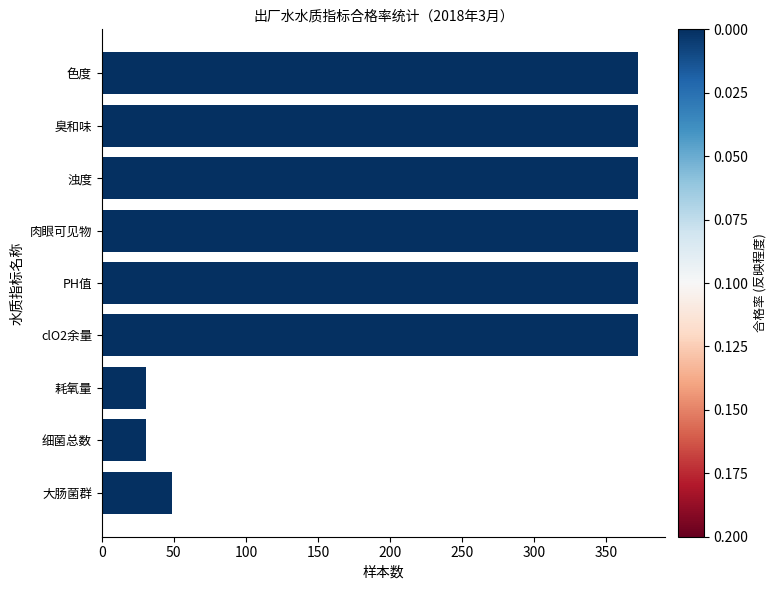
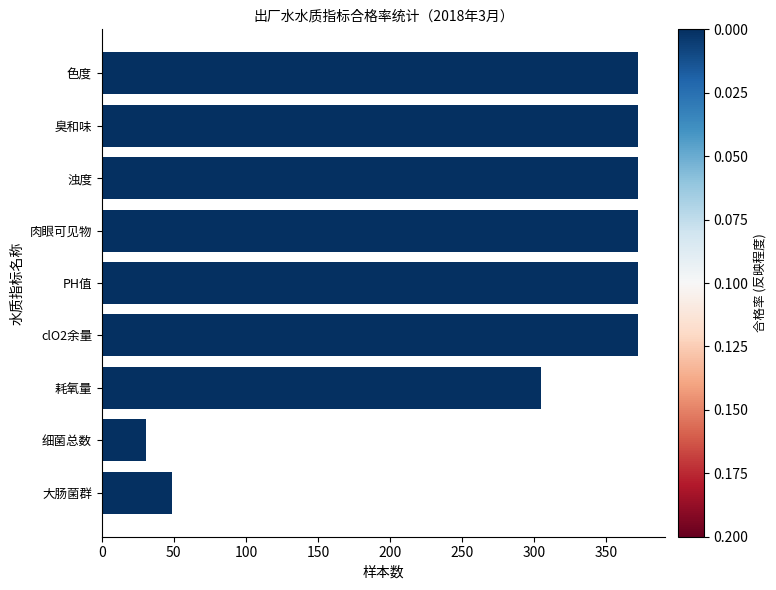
耗氧量: 31 -> 305
